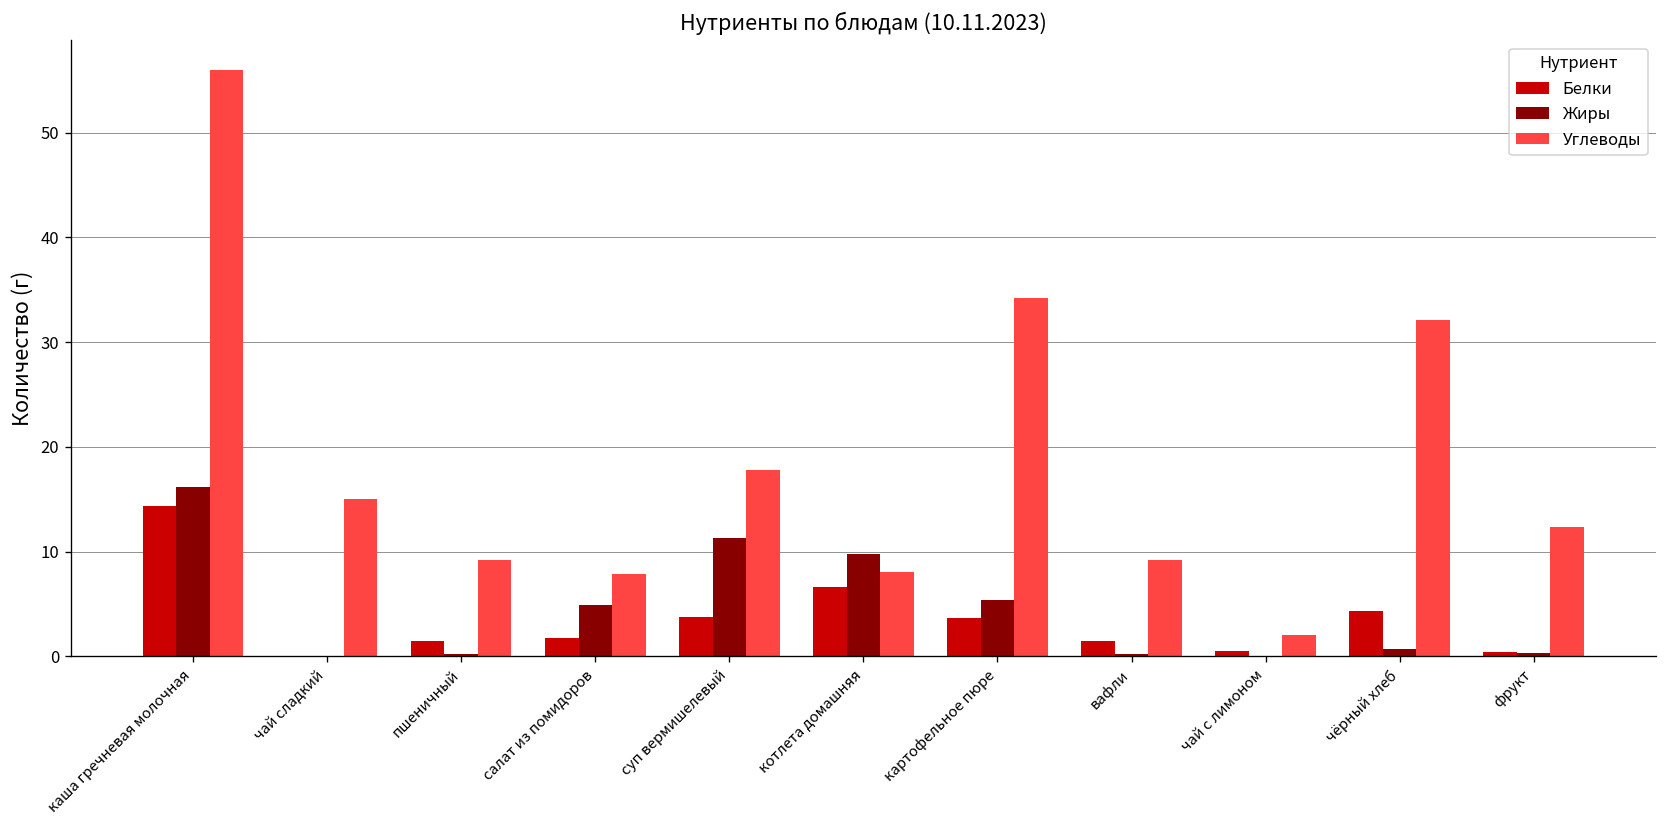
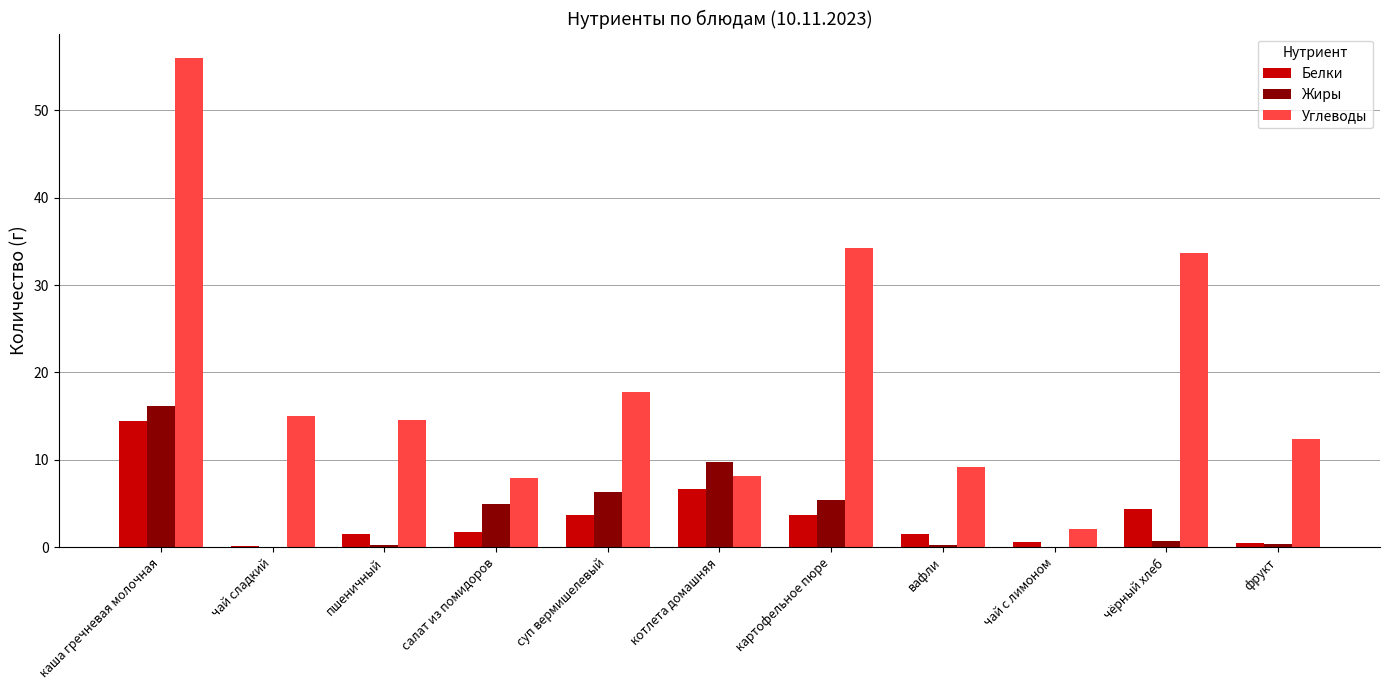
Углеводы, пшеничный: 9 -> 15
Жиры, суп вермишелевый: 11 -> 6
Углеводы, чёрный хлеб: 32 -> 34
